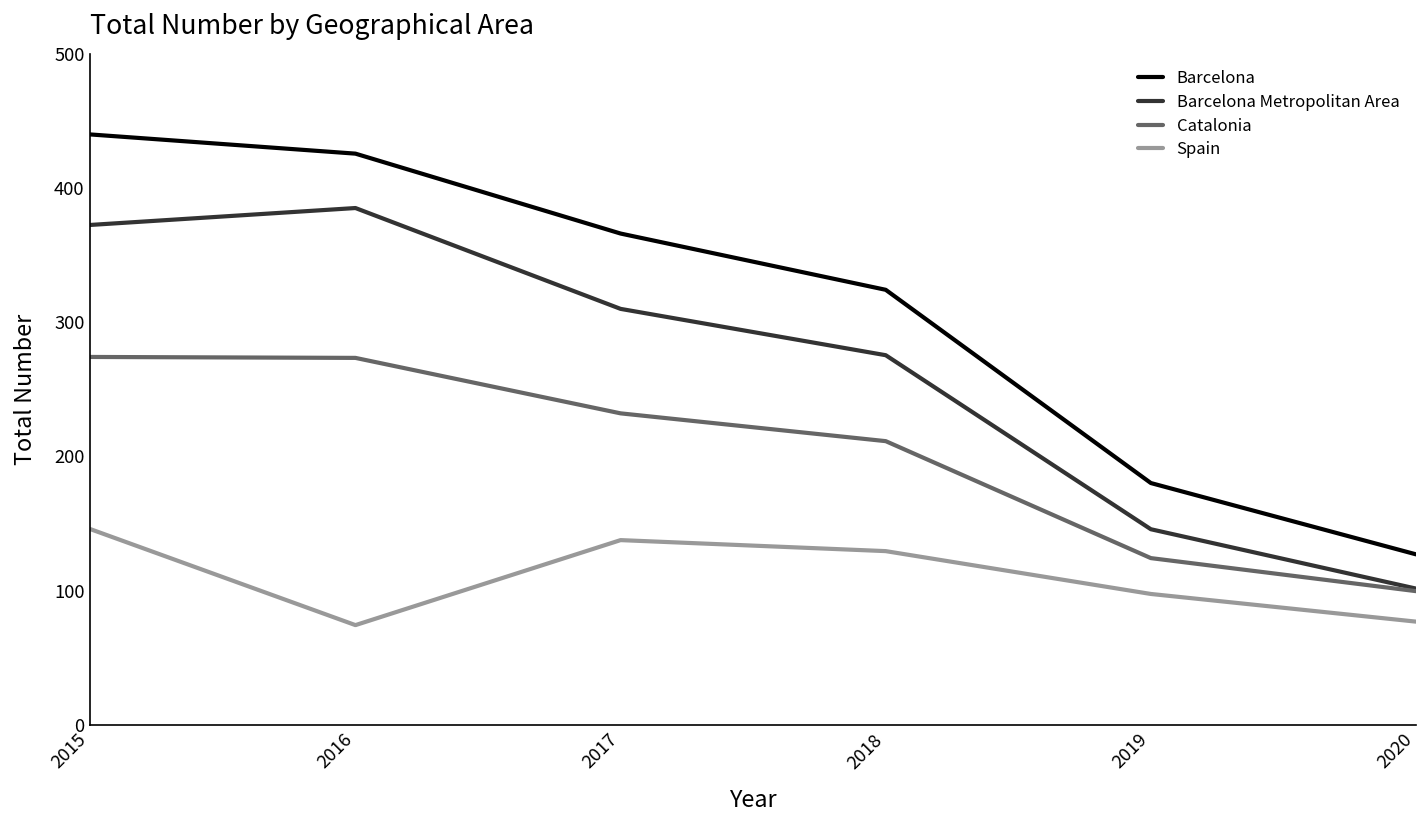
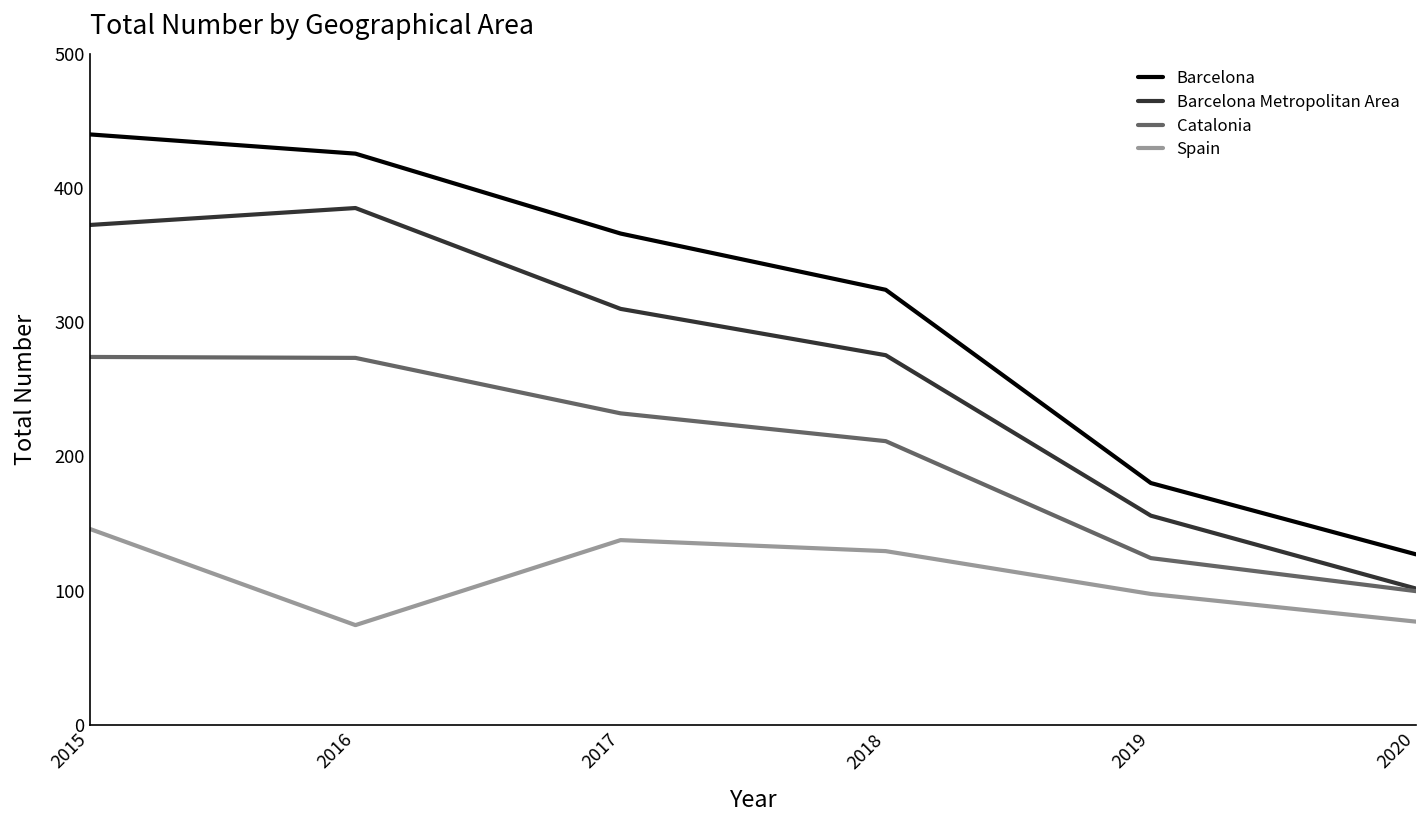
Barcelona Metropolitan Area, 2019: 146 -> 156
